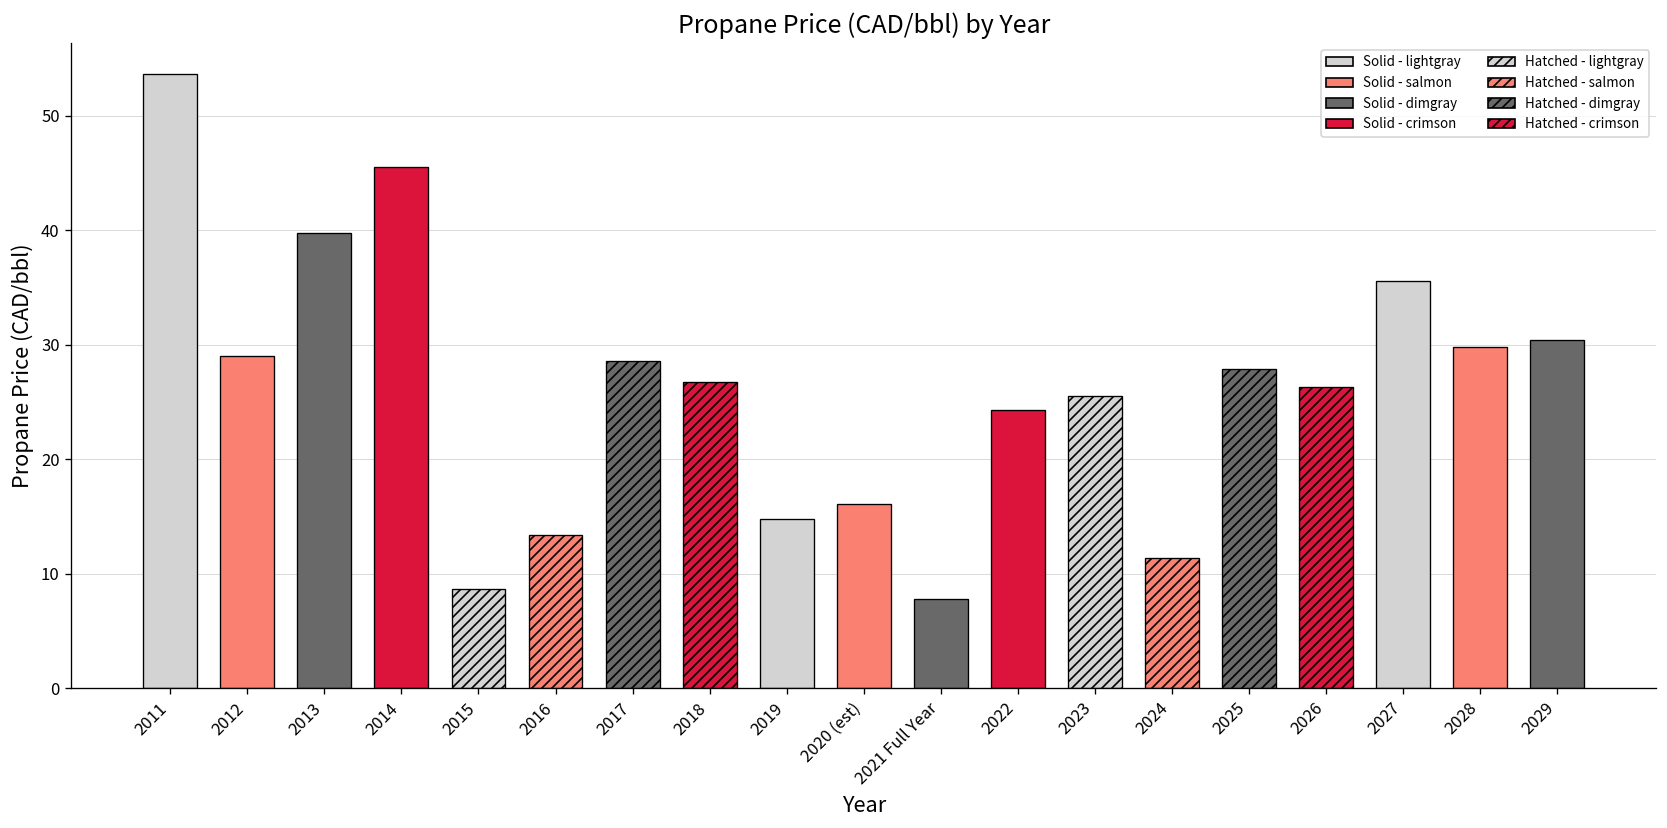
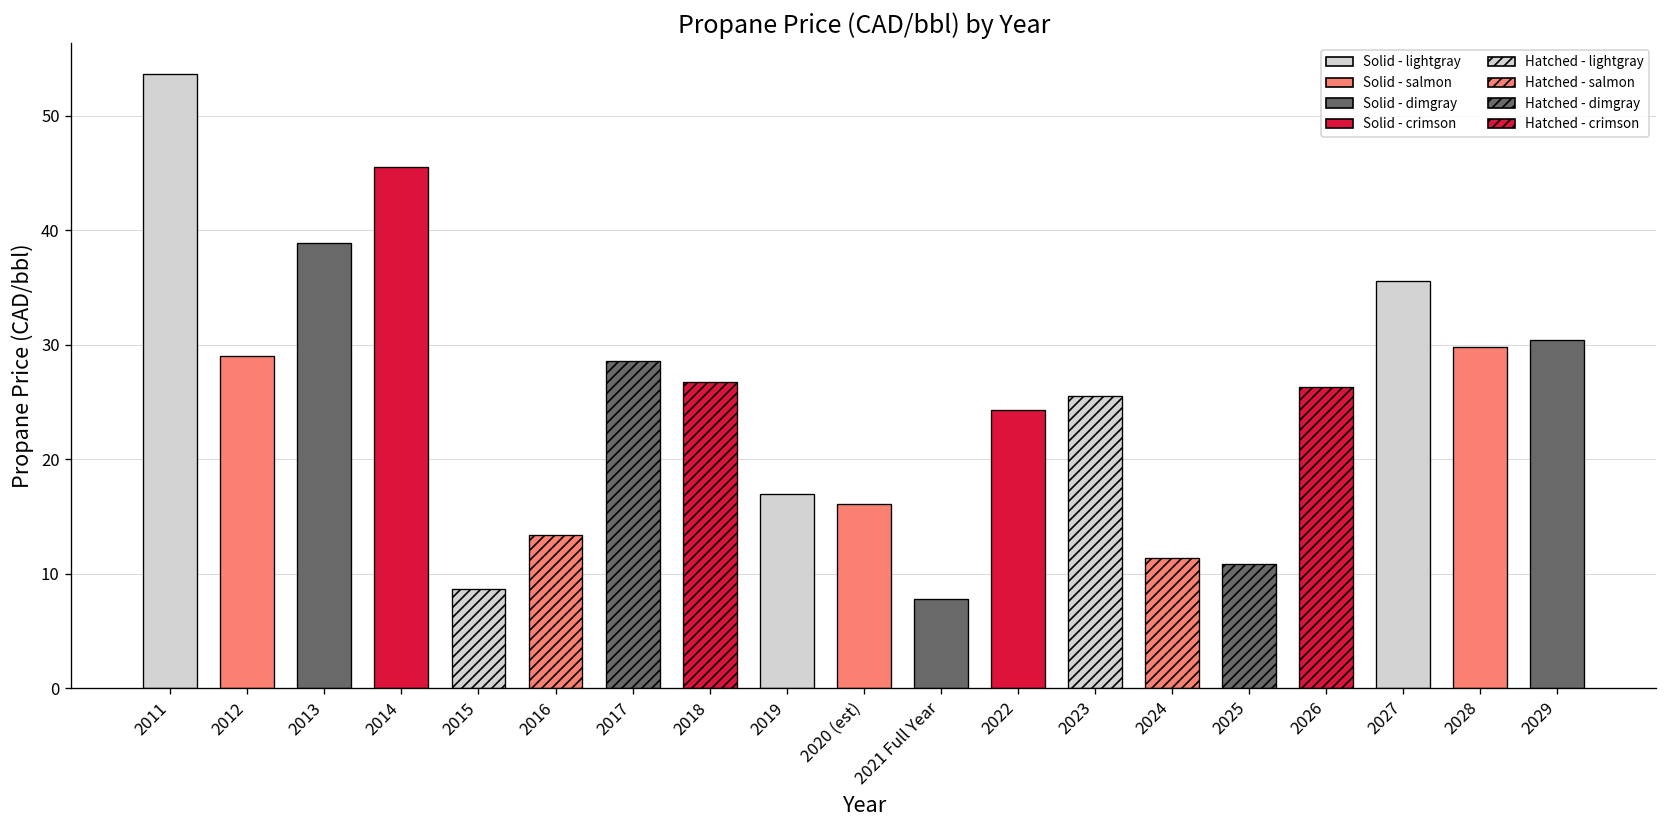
2013: 40 -> 39
2019: 15 -> 17
2025: 28 -> 11
